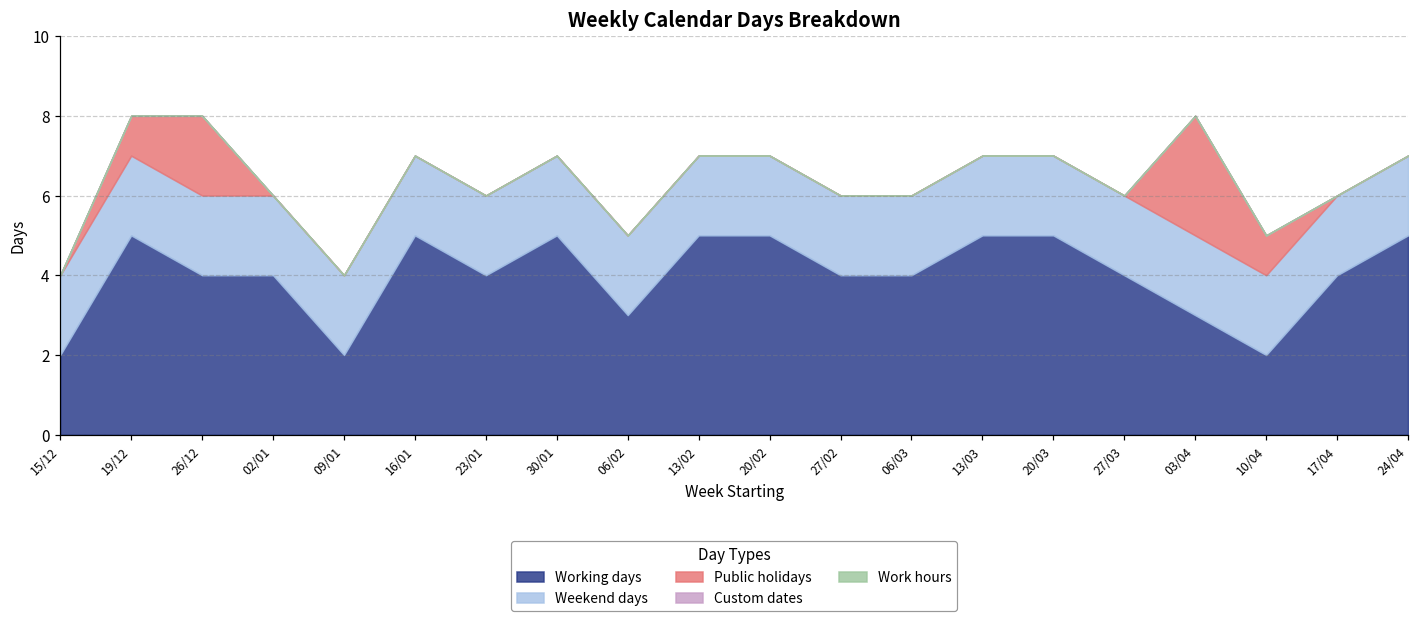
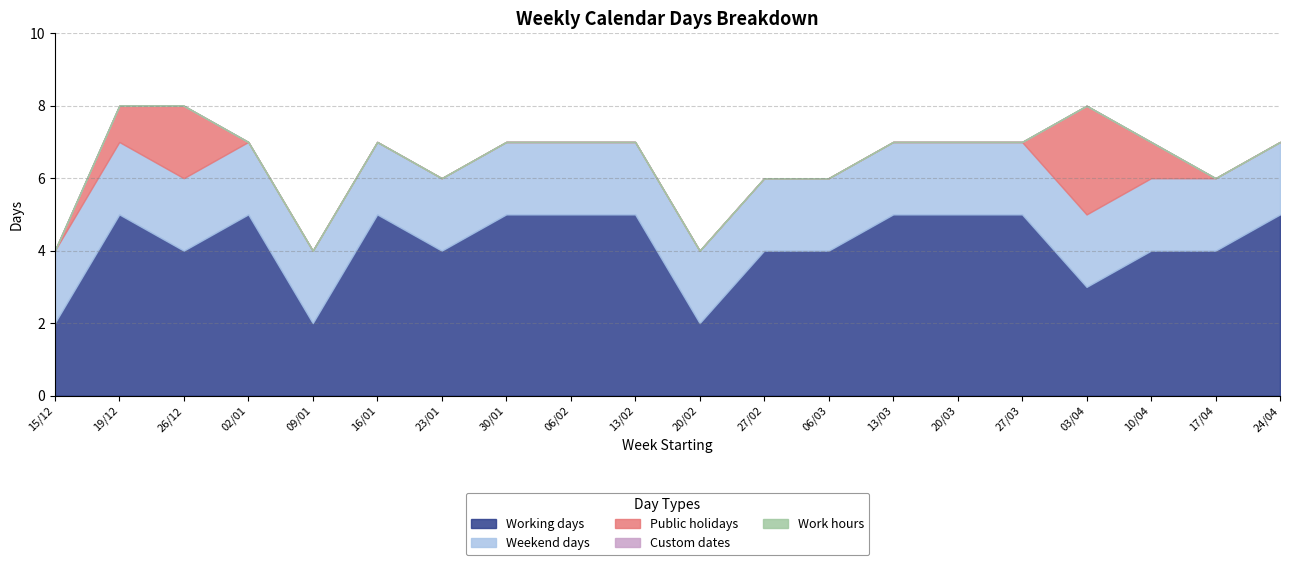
Working days, 02/01: 4 -> 5
Working days, 06/02: 3 -> 5
Working days, 20/02: 5 -> 2
Working days, 27/03: 4 -> 5
Working days, 10/04: 2 -> 4
